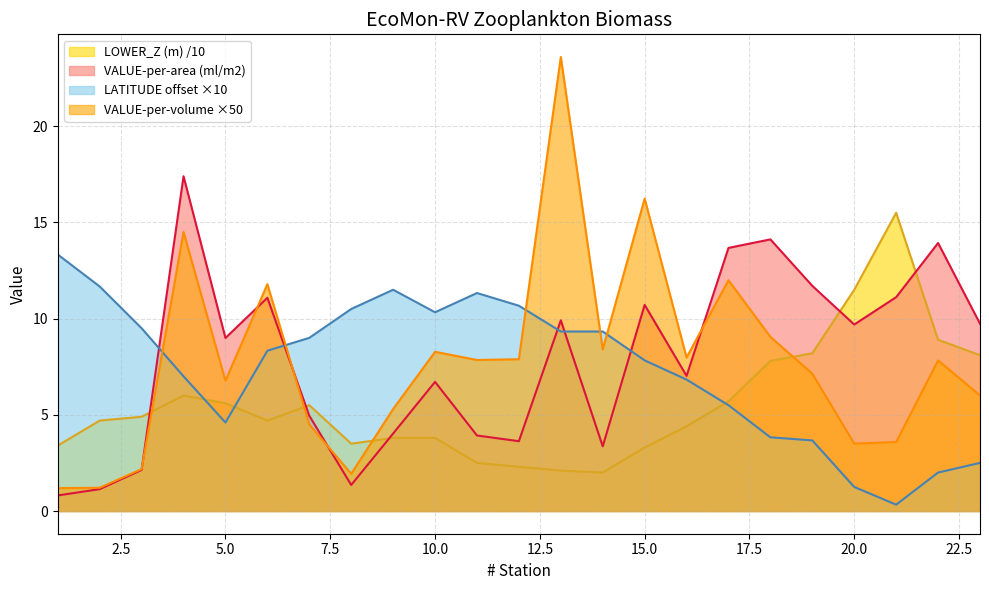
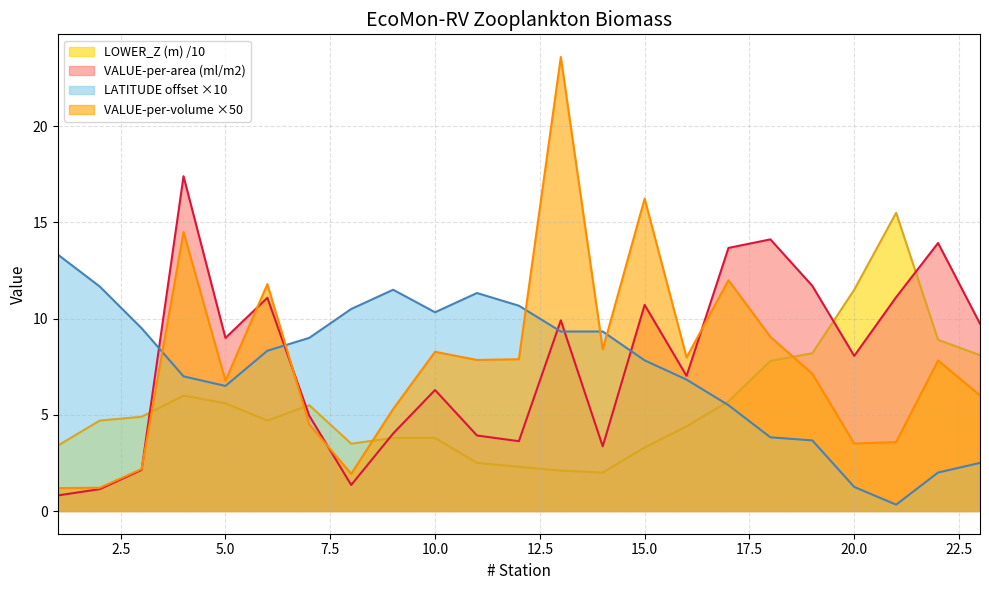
LATITUDE offset ×10, 5.0: 4.6 -> 6.5
VALUE-per-area (ml/m2), 10.0: 6.7 -> 6.3
VALUE-per-area (ml/m2), 20.0: 9.7 -> 8.1
